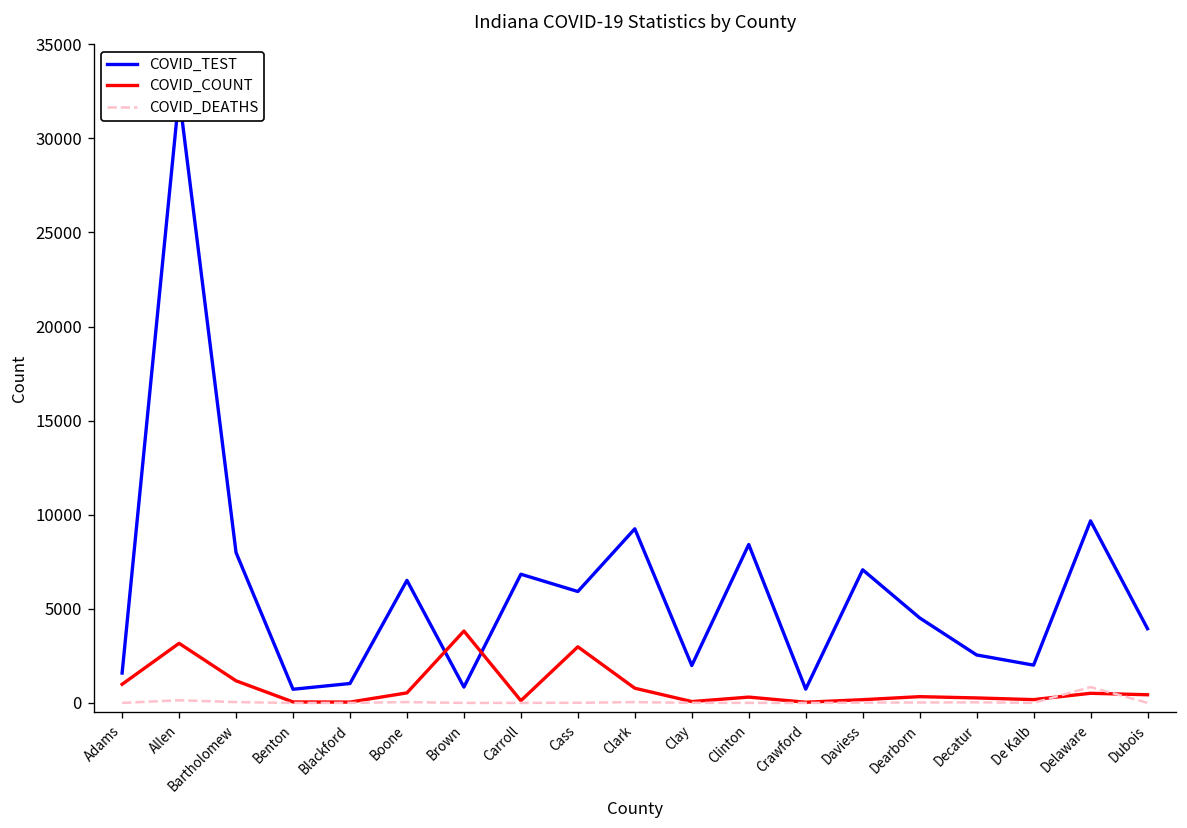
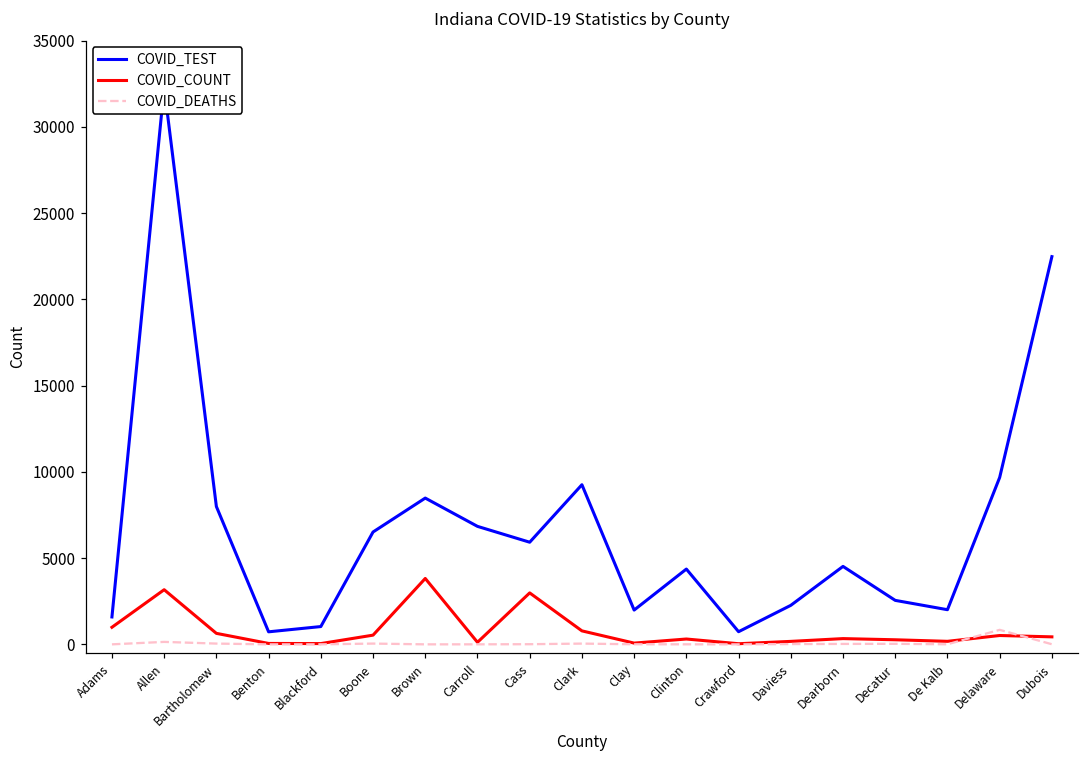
COVID_COUNT, Bartholomew: 1200 -> 600
COVID_TEST, Brown: 800 -> 8500
COVID_TEST, Clinton: 8400 -> 4400
COVID_TEST, Daviess: 7100 -> 2300
COVID_TEST, Dubois: 3900 -> 22500
